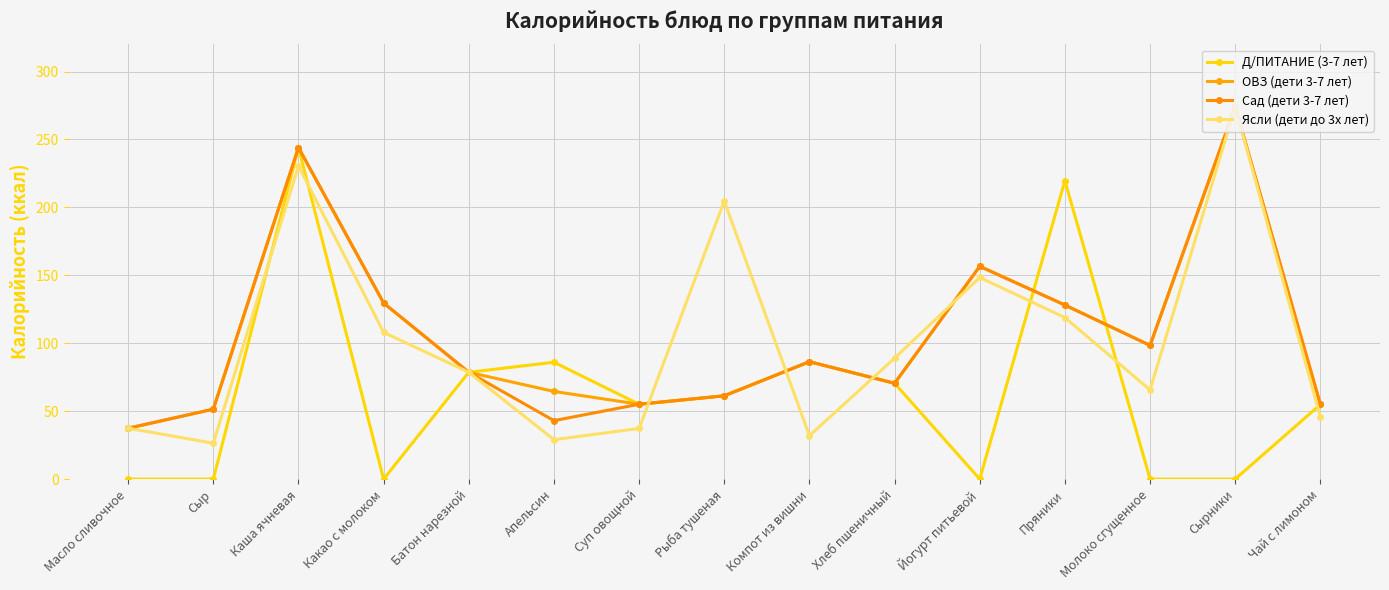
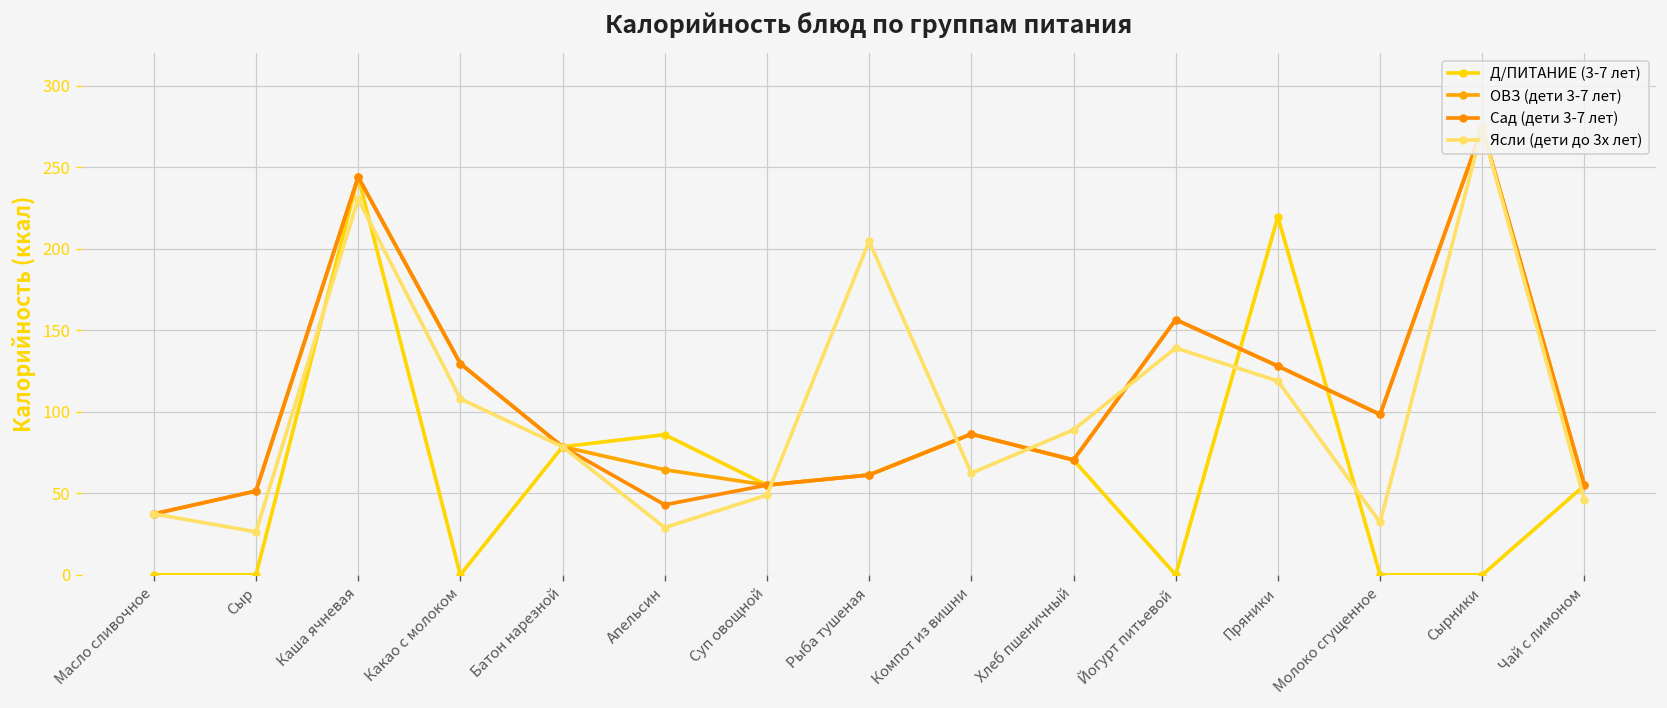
Ясли (дети до 3х лет), Суп овощной: 37 -> 49
Ясли (дети до 3х лет), Компот из вишни: 32 -> 62
Ясли (дети до 3х лет), Йогурт питьевой: 148 -> 139
Ясли (дети до 3х лет), Молоко сгущенное: 66 -> 32
